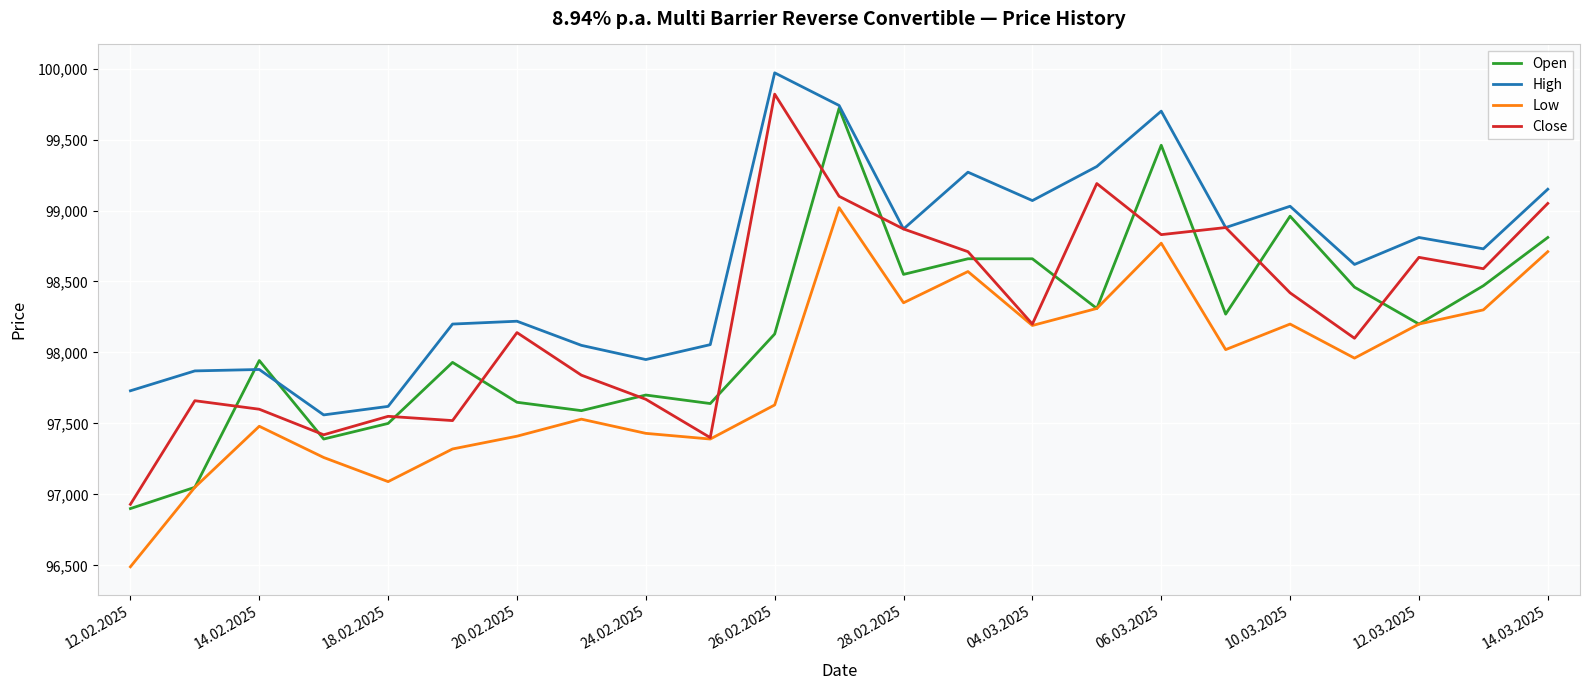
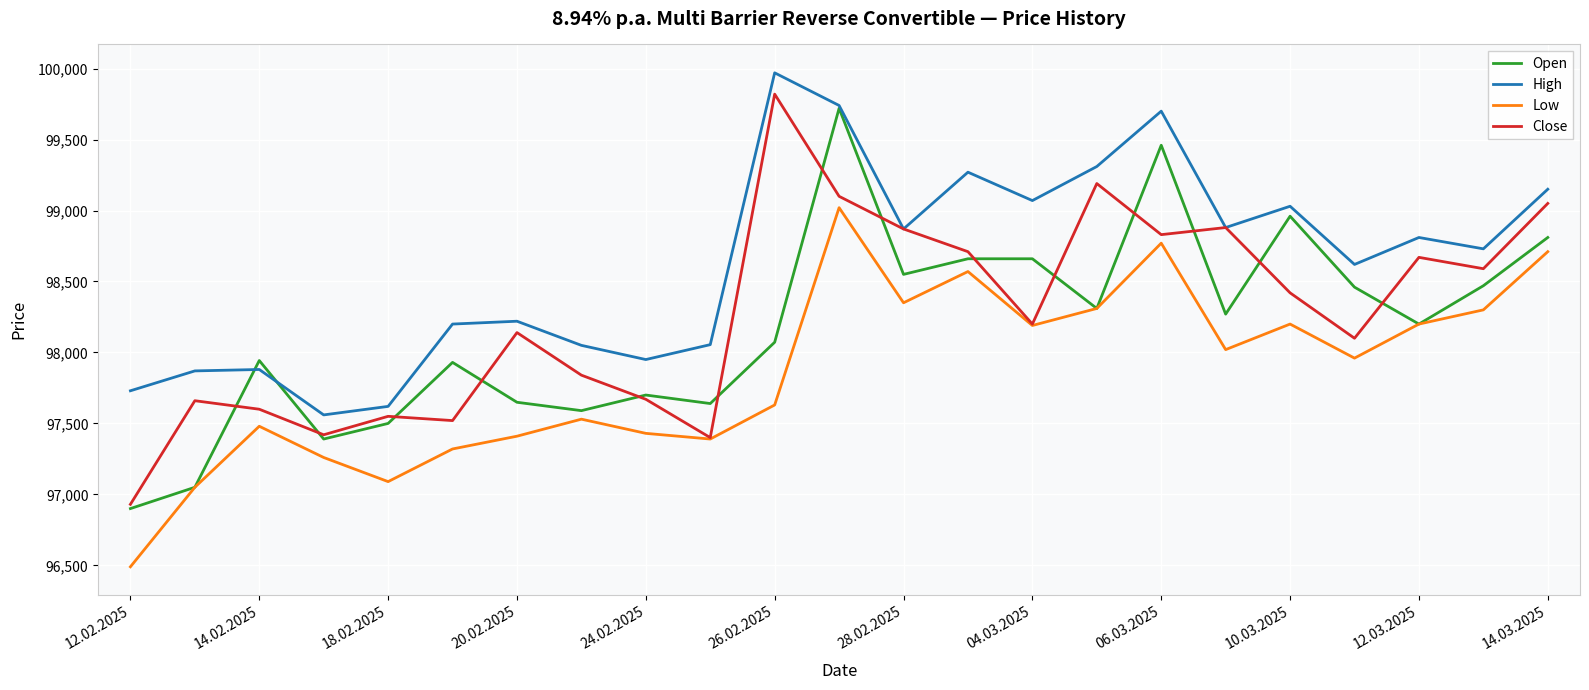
Open, 26.02.2025: 98,130 -> 98,070
